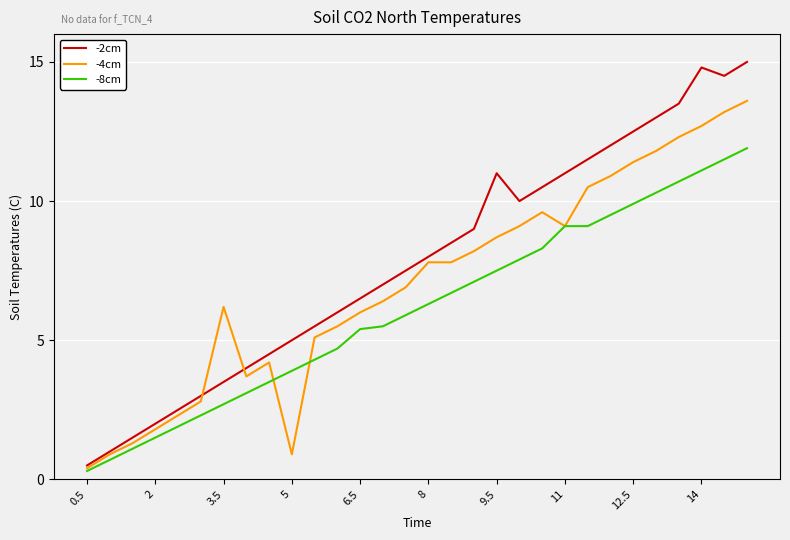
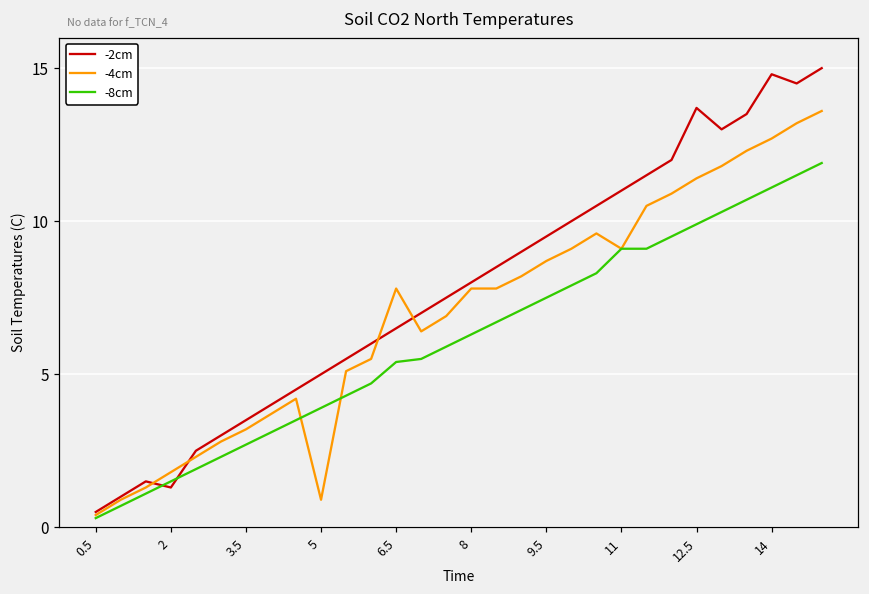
-2cm, 2: 2.0 -> 1.3
-4cm, 3.5: 6.2 -> 3.2
-4cm, 6.5: 6.0 -> 7.8
-2cm, 9.5: 11.0 -> 9.5
-2cm, 12.5: 12.5 -> 13.7
